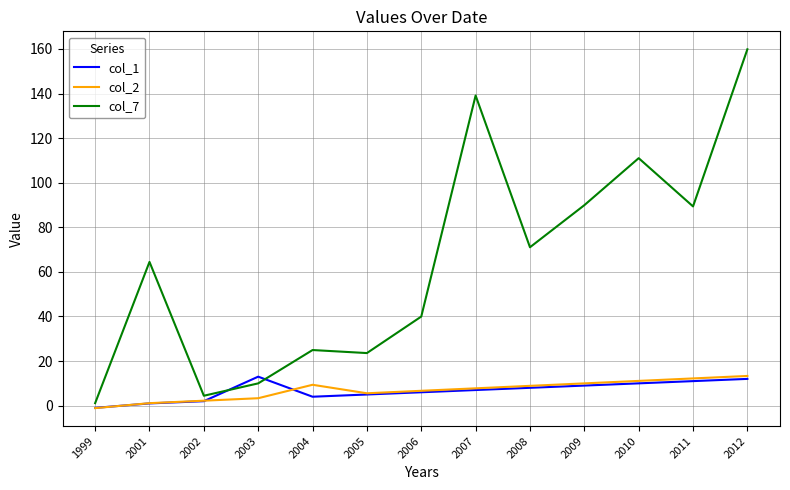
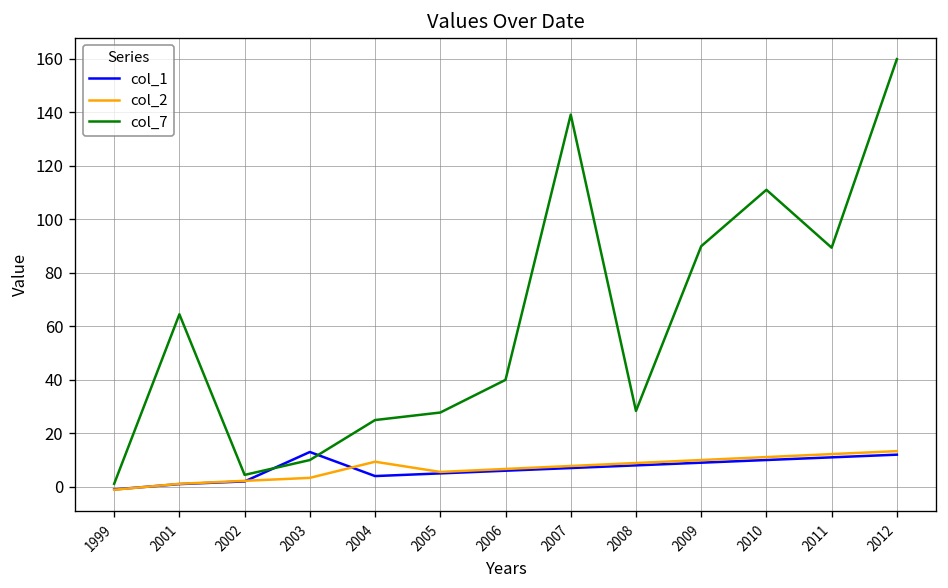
col_7, 2005: 24 -> 28
col_7, 2008: 71 -> 28
